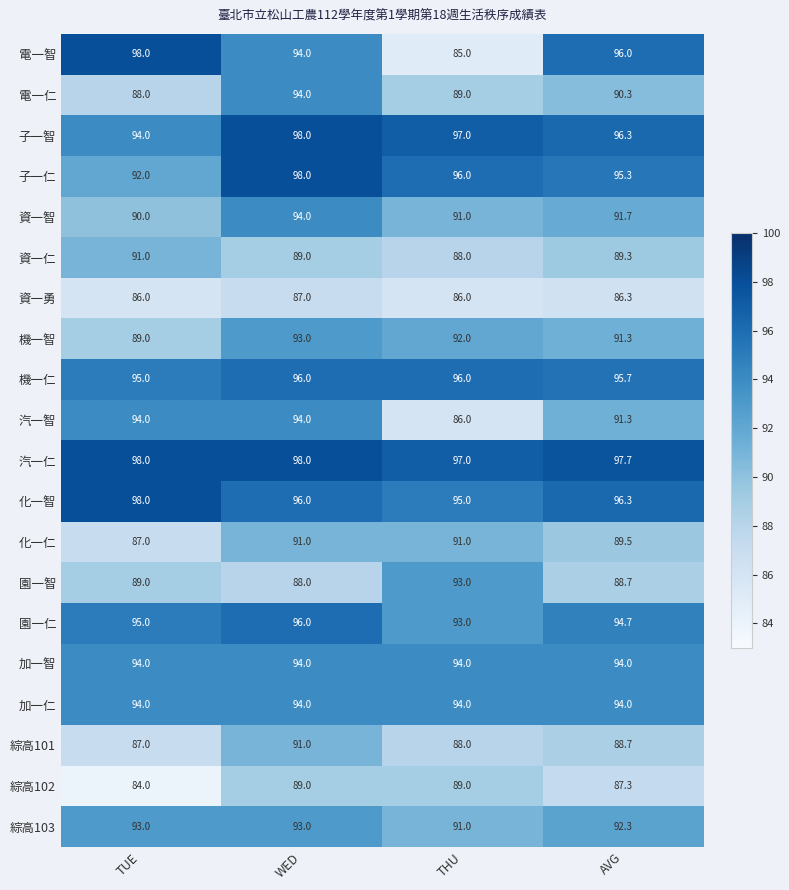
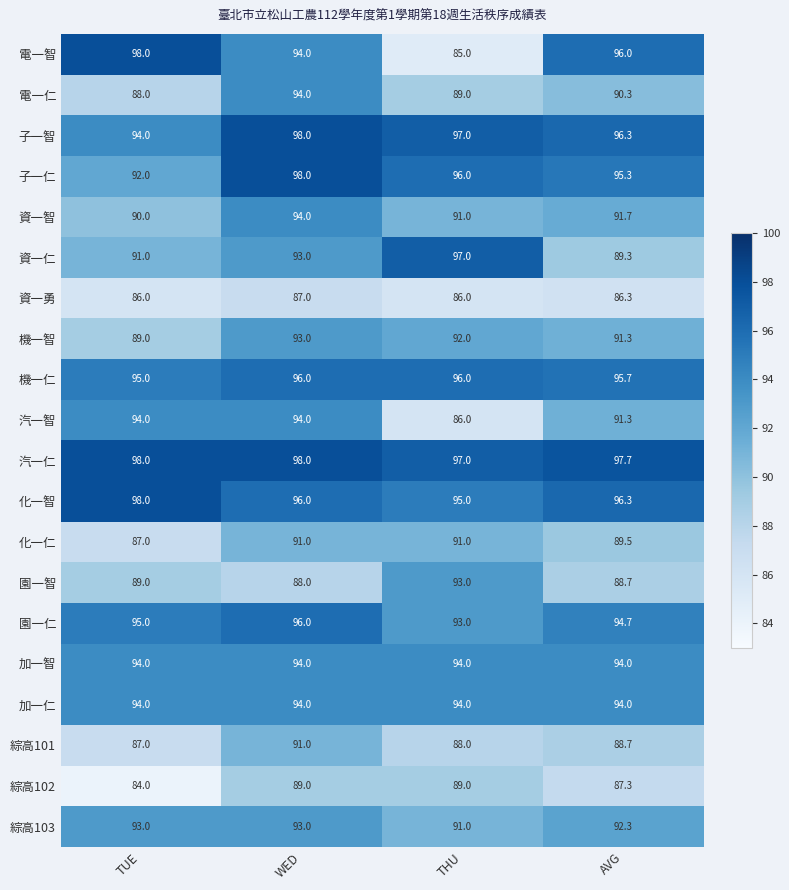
資一仁, WED: 89.0 -> 93.0
資一仁, THU: 88.0 -> 97.0
